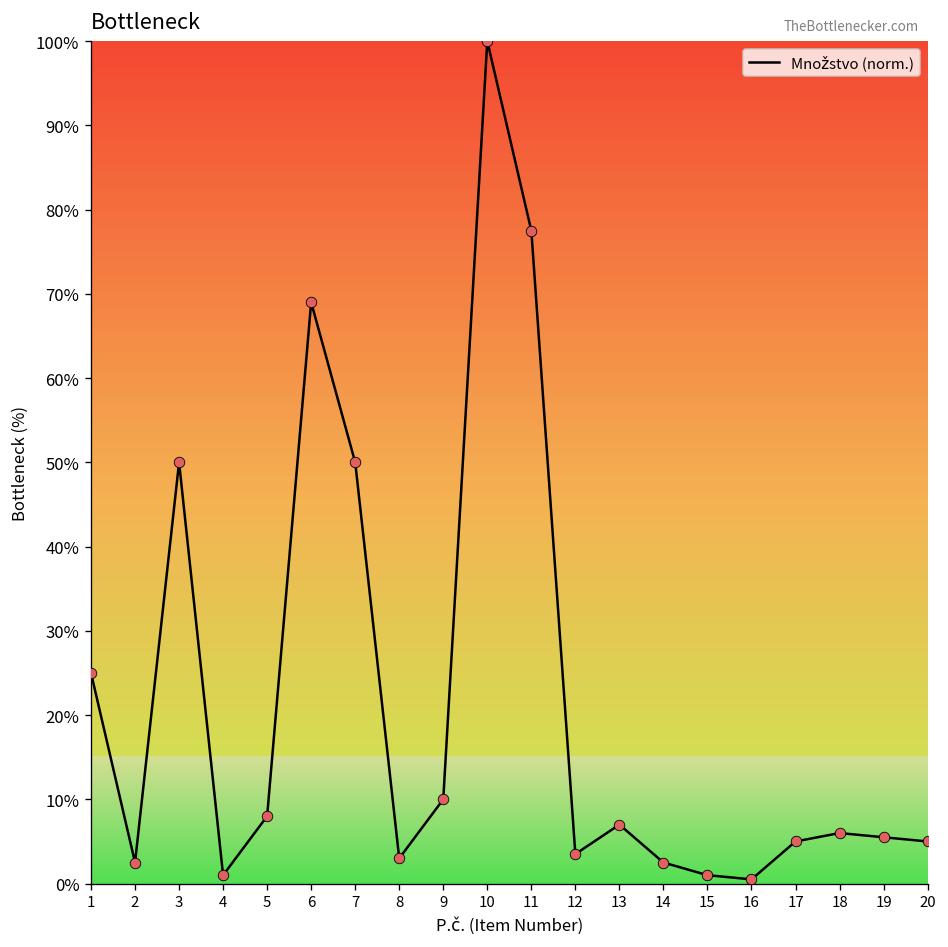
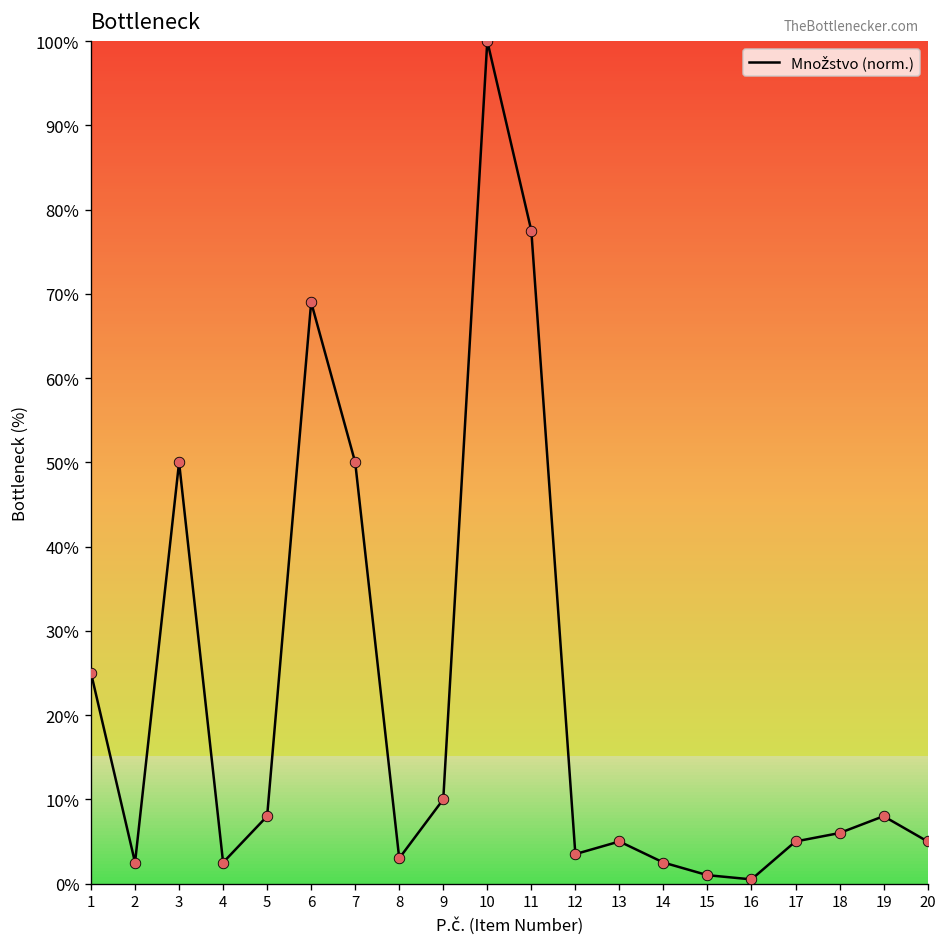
4: 1% -> 3%
13: 7% -> 5%
19: 6% -> 8%
